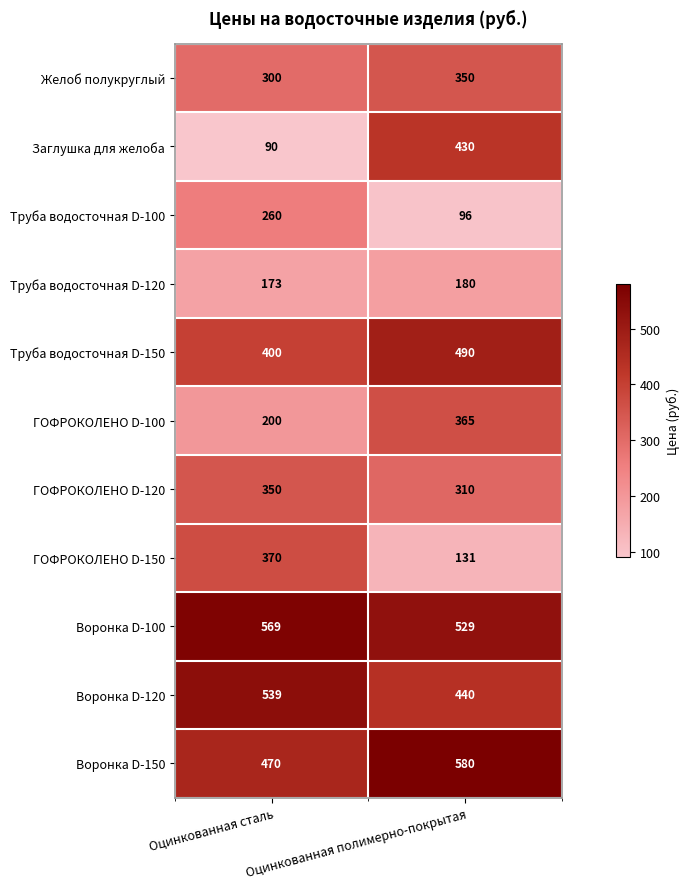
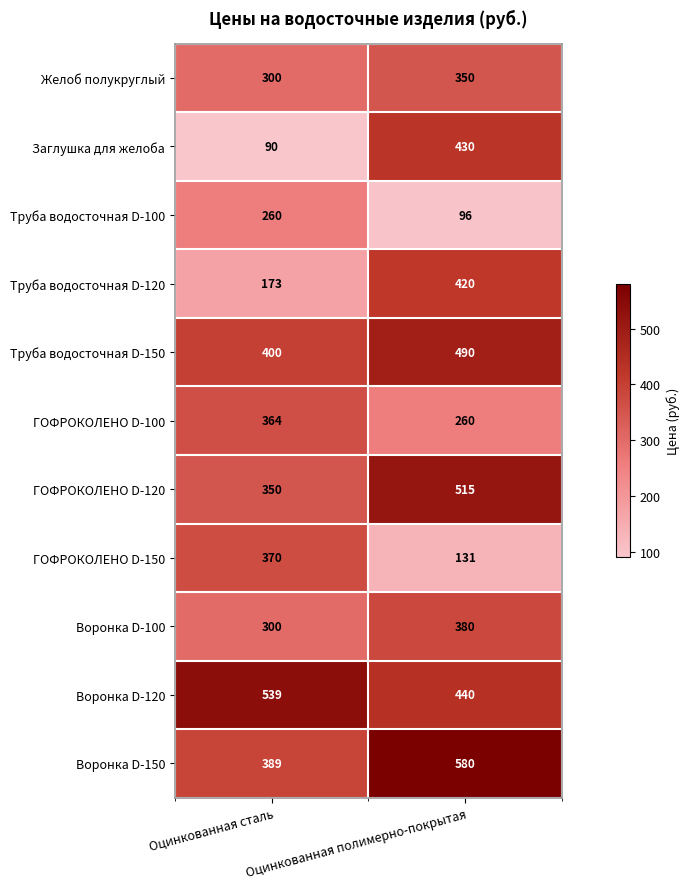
Труба водосточная D-120, Оцинкованная полимерно-покрытая: 180 -> 420
ГОФРОКОЛЕНО D-100, Оцинкованная сталь: 200 -> 364
ГОФРОКОЛЕНО D-100, Оцинкованная полимерно-покрытая: 365 -> 260
ГОФРОКОЛЕНО D-120, Оцинкованная полимерно-покрытая: 310 -> 515
Воронка D-100, Оцинкованная сталь: 569 -> 300
Воронка D-100, Оцинкованная полимерно-покрытая: 529 -> 380
Воронка D-150, Оцинкованная сталь: 470 -> 389
